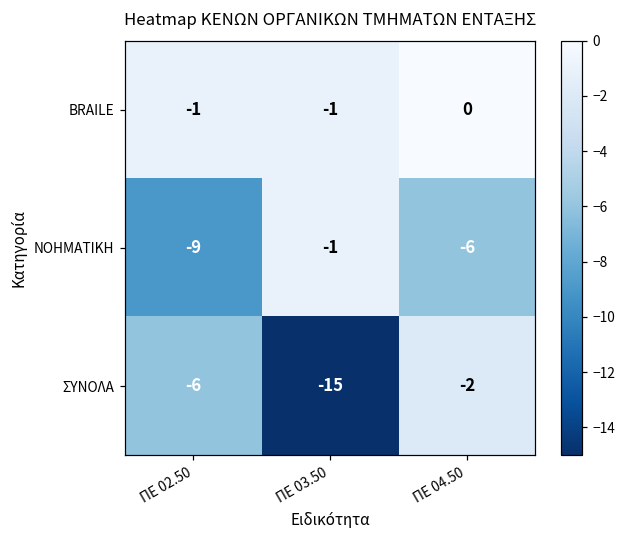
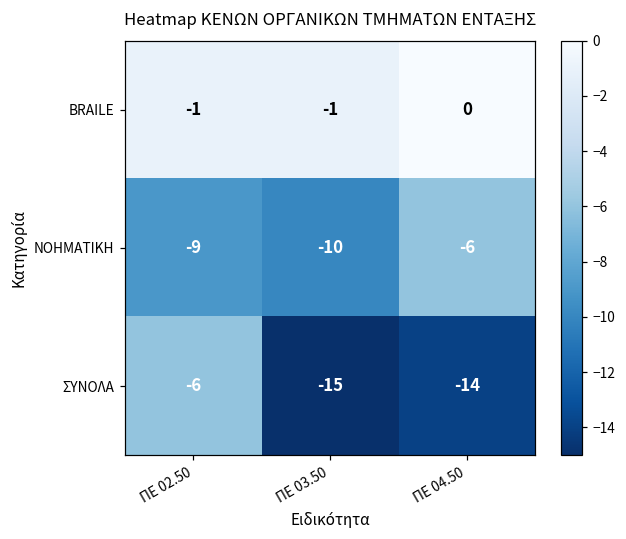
ΝΟΗΜΑΤΙΚΗ, ΠΕ 03.50: -1 -> -10
ΣΥΝΟΛΑ, ΠΕ 04.50: -2 -> -14
